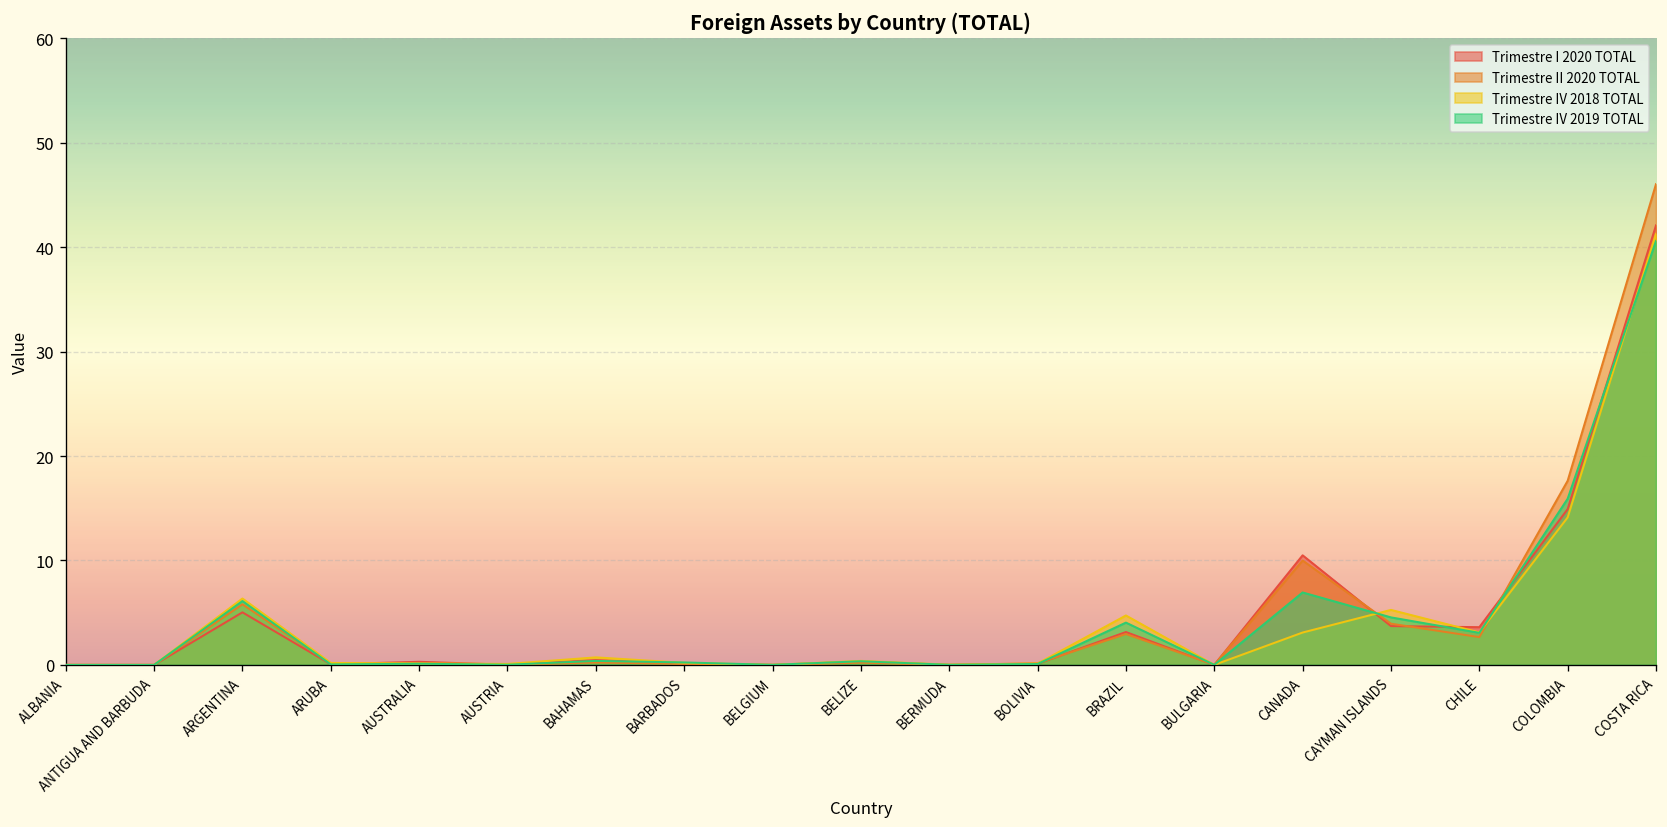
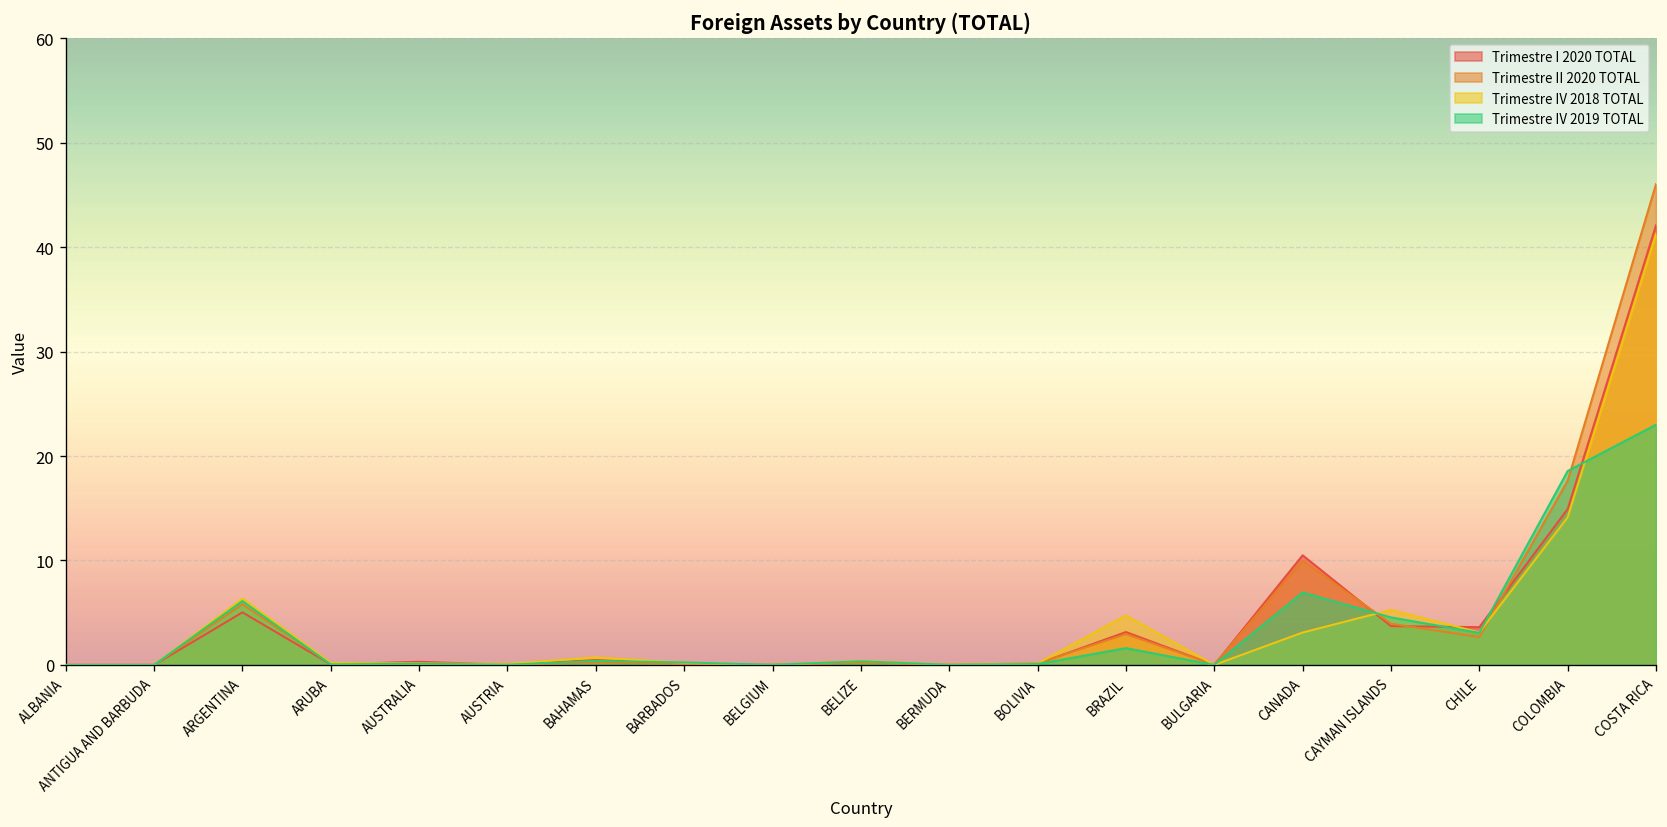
Trimestre IV 2019 TOTAL, BRAZIL: 4 -> 2
Trimestre IV 2019 TOTAL, COLOMBIA: 16 -> 19
Trimestre IV 2019 TOTAL, COSTA RICA: 41 -> 23
